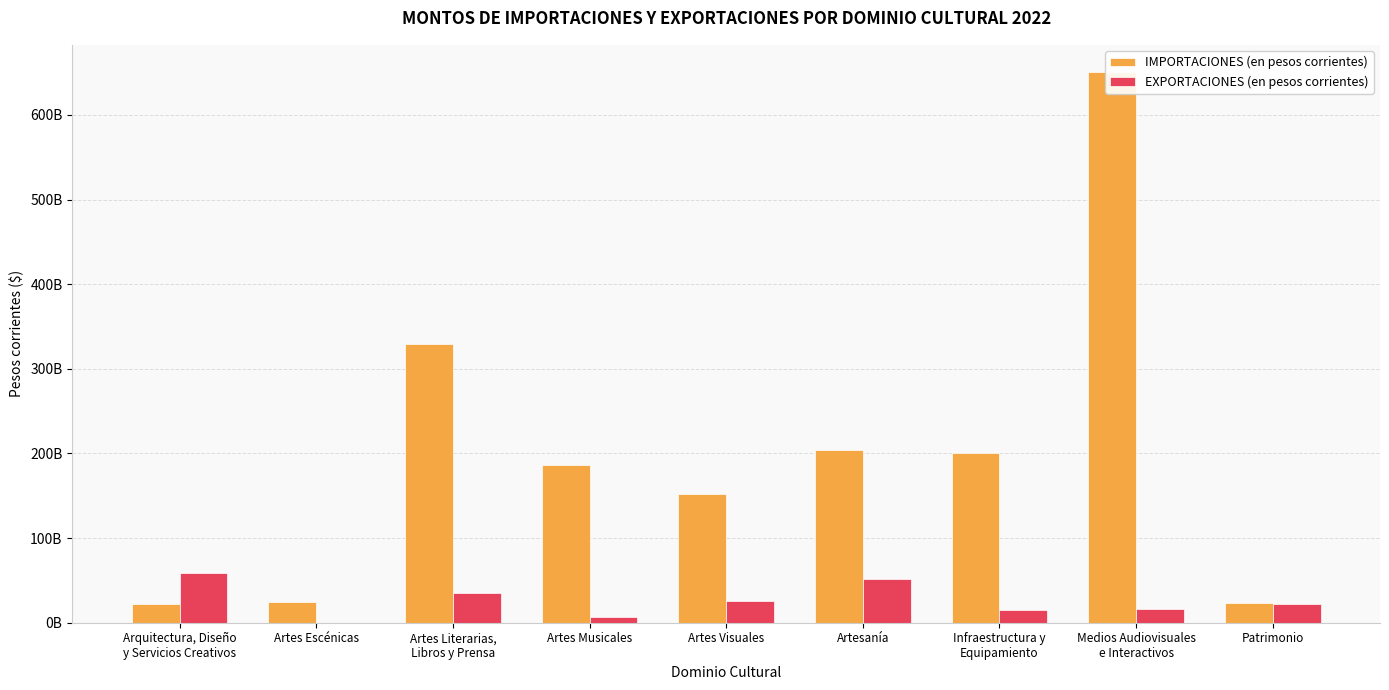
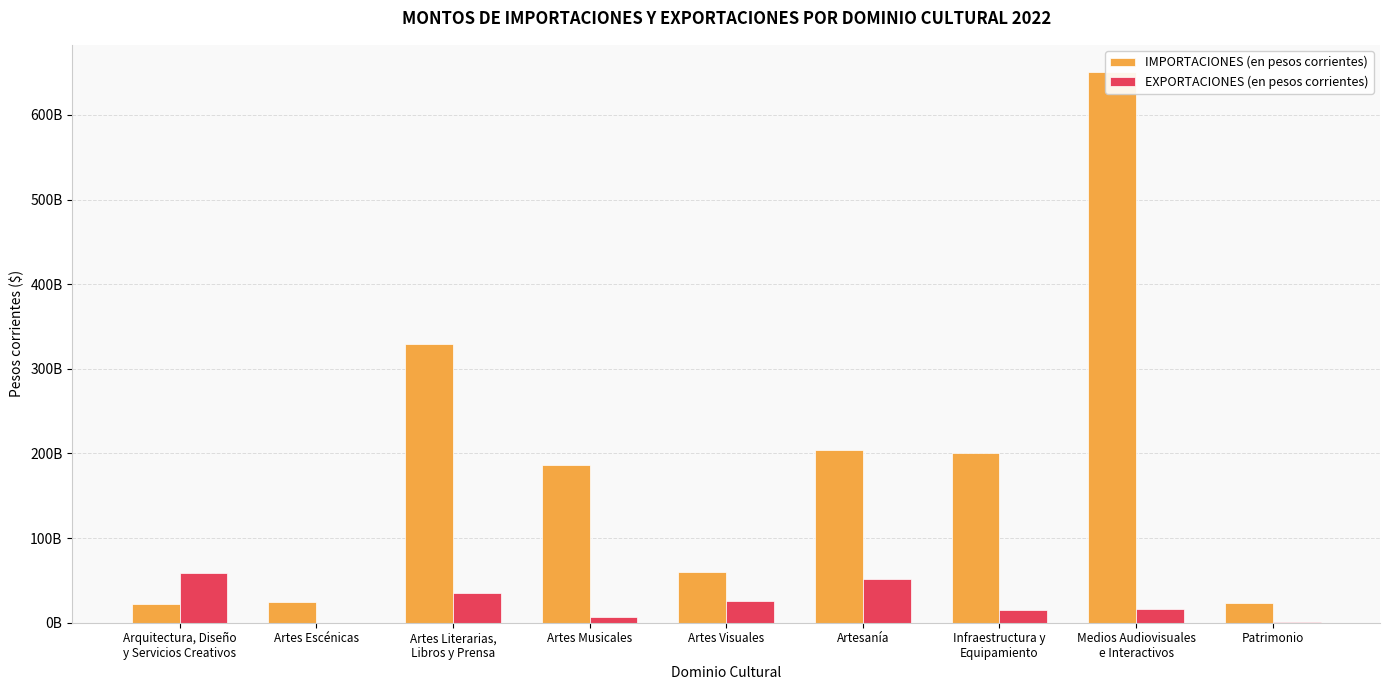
IMPORTACIONES (en pesos corrientes), Artes Visuales: 150000000000 -> 60000000000
EXPORTACIONES (en pesos corrientes), Patrimonio: 20000000000 -> 0
